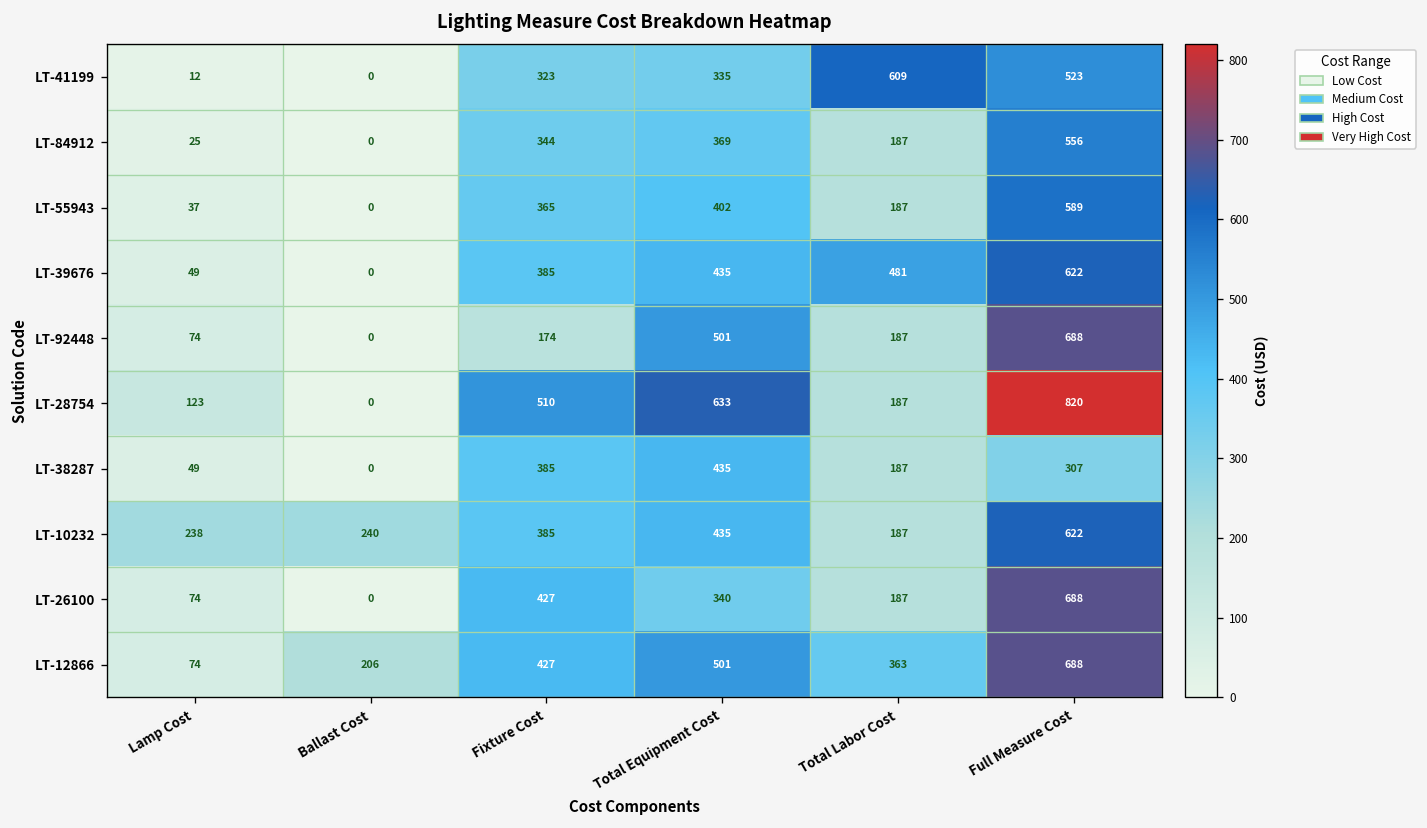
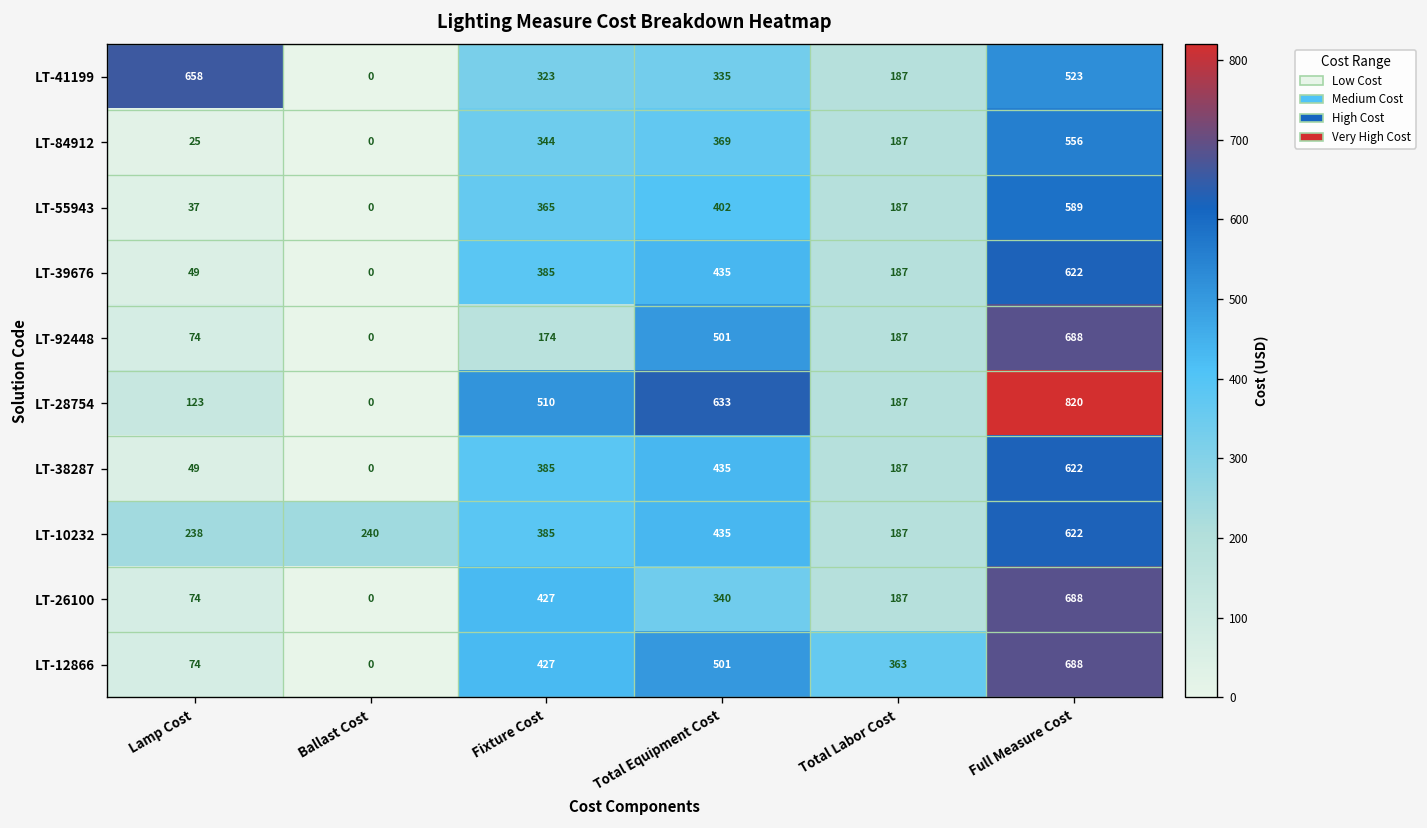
LT-41199, Lamp Cost: 12 -> 658
LT-41199, Total Labor Cost: 609 -> 187
LT-39676, Total Labor Cost: 481 -> 187
LT-38287, Full Measure Cost: 307 -> 622
LT-12866, Ballast Cost: 206 -> 0
